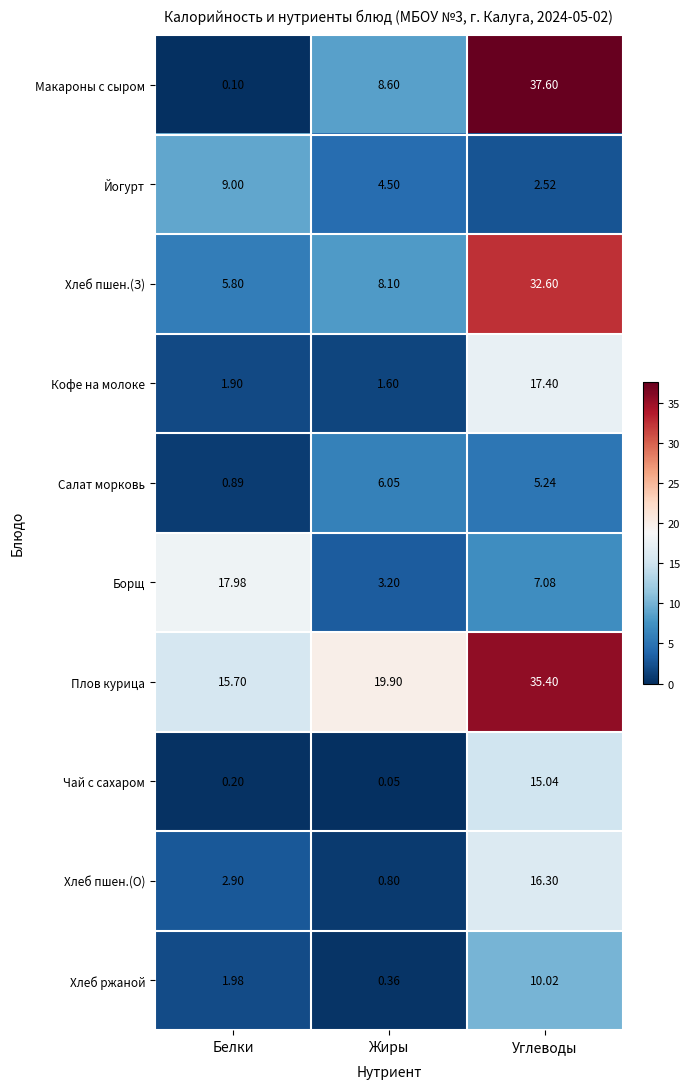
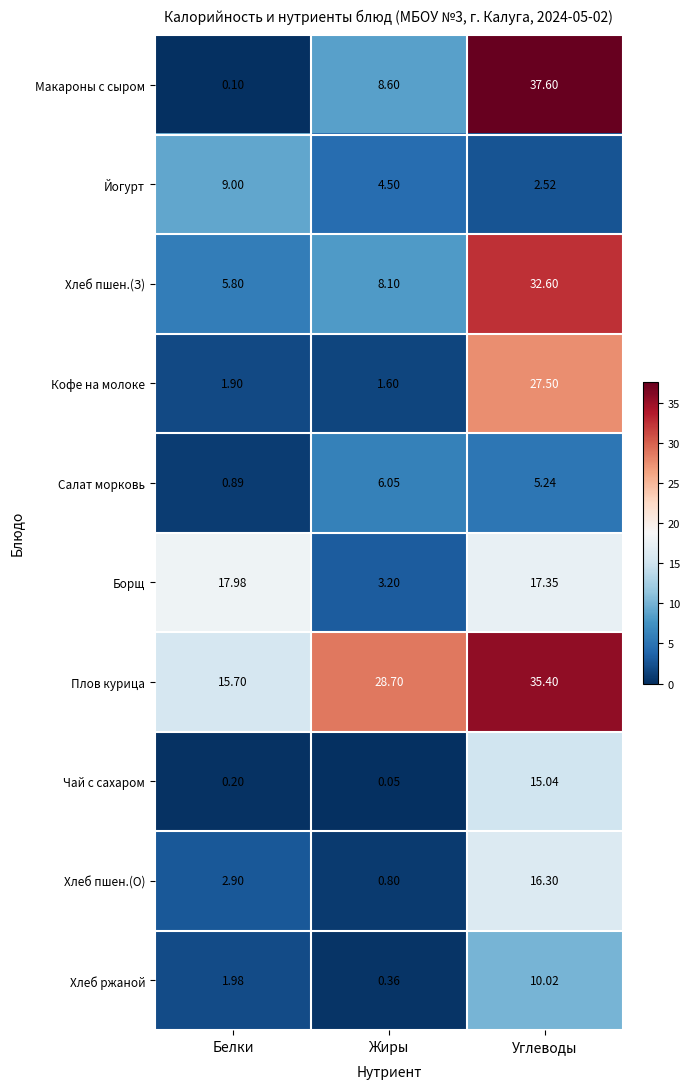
Кофе на молоке, Углеводы: 17.40 -> 27.50
Борщ, Углеводы: 7.08 -> 17.35
Плов курица, Жиры: 19.90 -> 28.70
